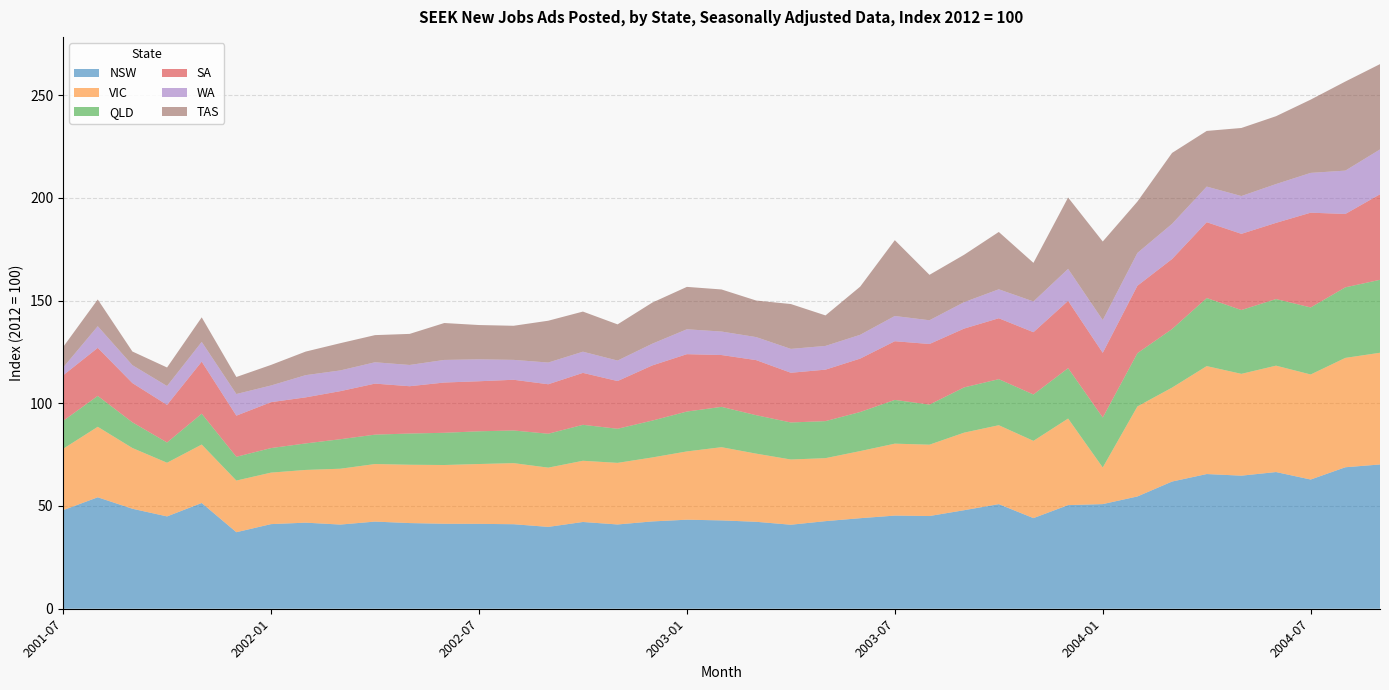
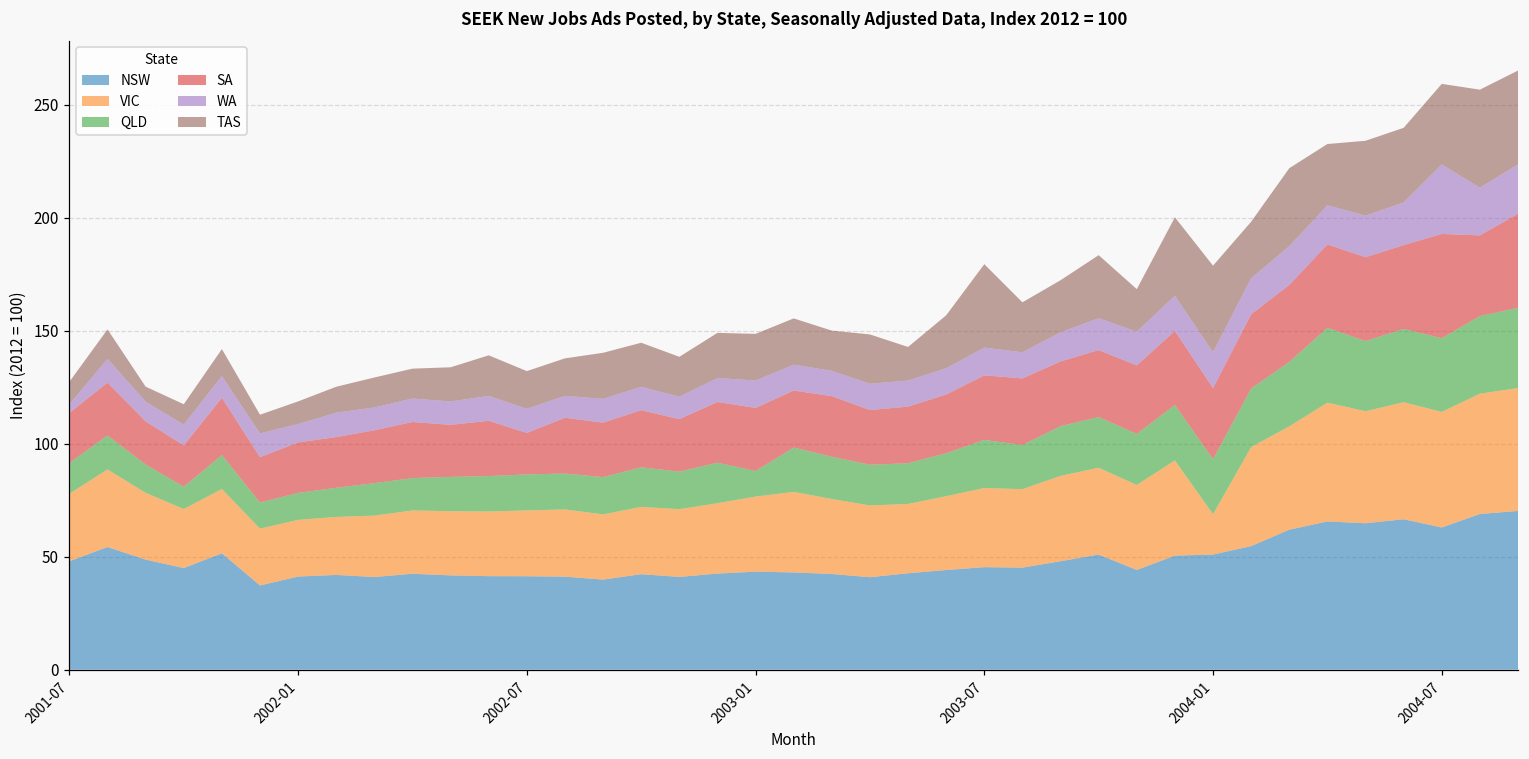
SA, 2002-07: 24 -> 18
QLD, 2003-01: 19 -> 11
WA, 2004-07: 19 -> 31
